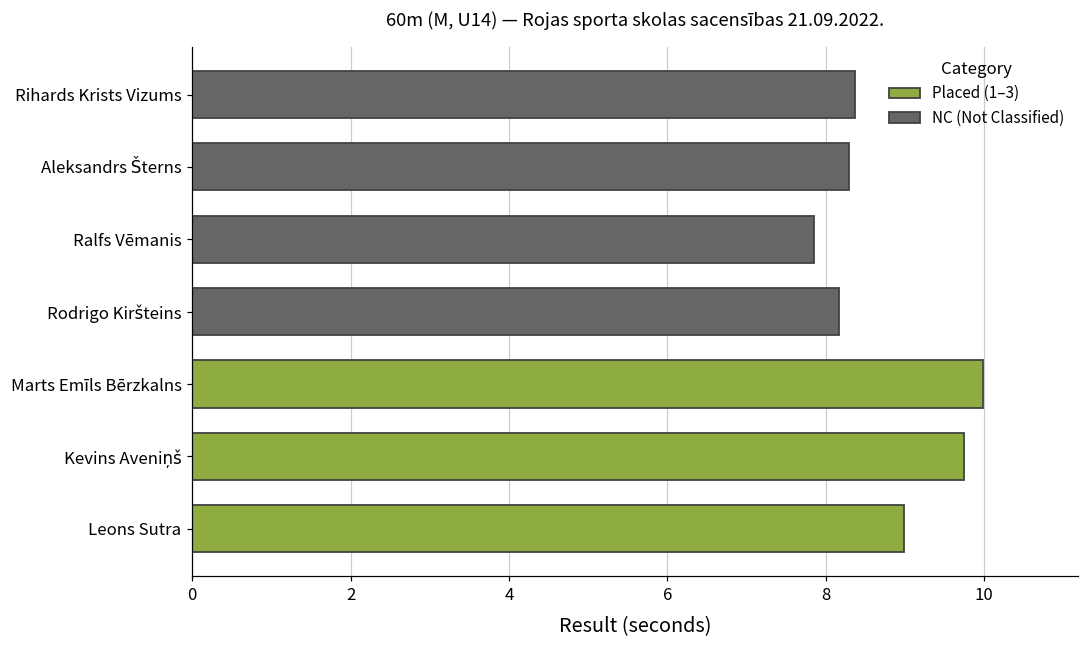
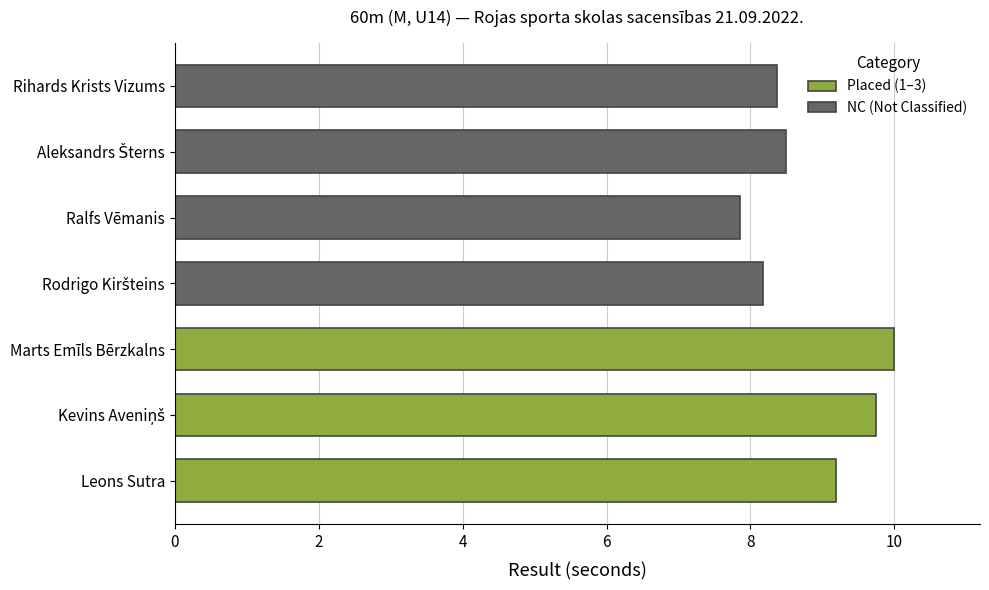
NC (Not Classified), Aleksandrs Šterns: 8.3 -> 8.5
Placed (1–3), Leons Sutra: 9.0 -> 9.2
